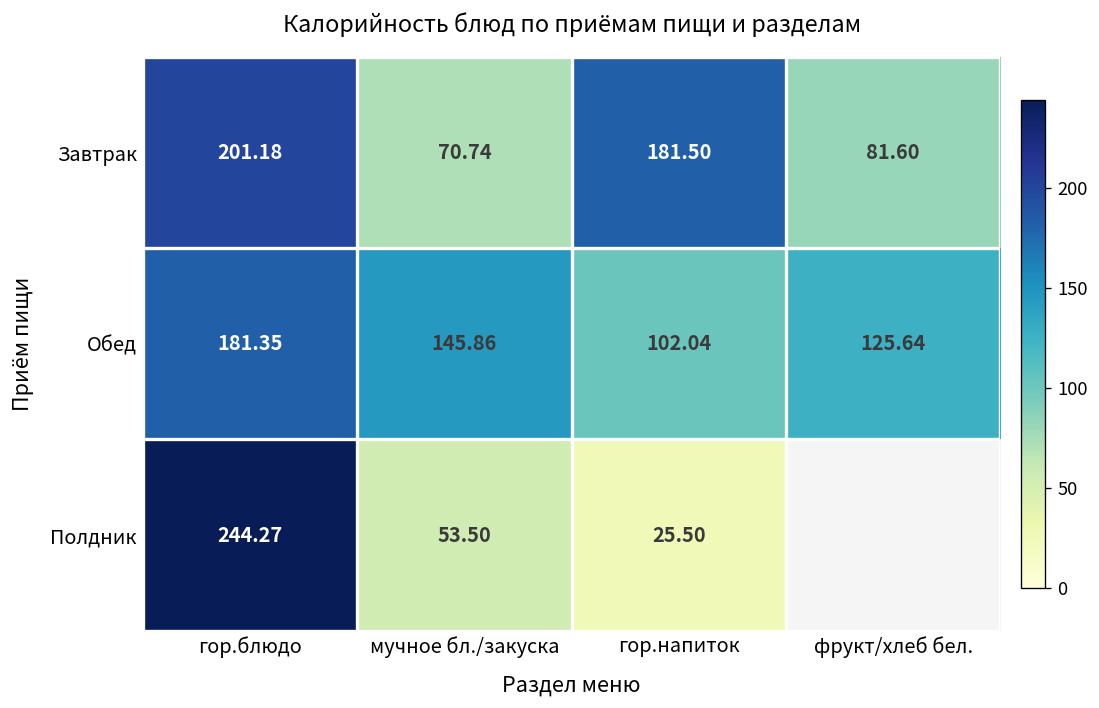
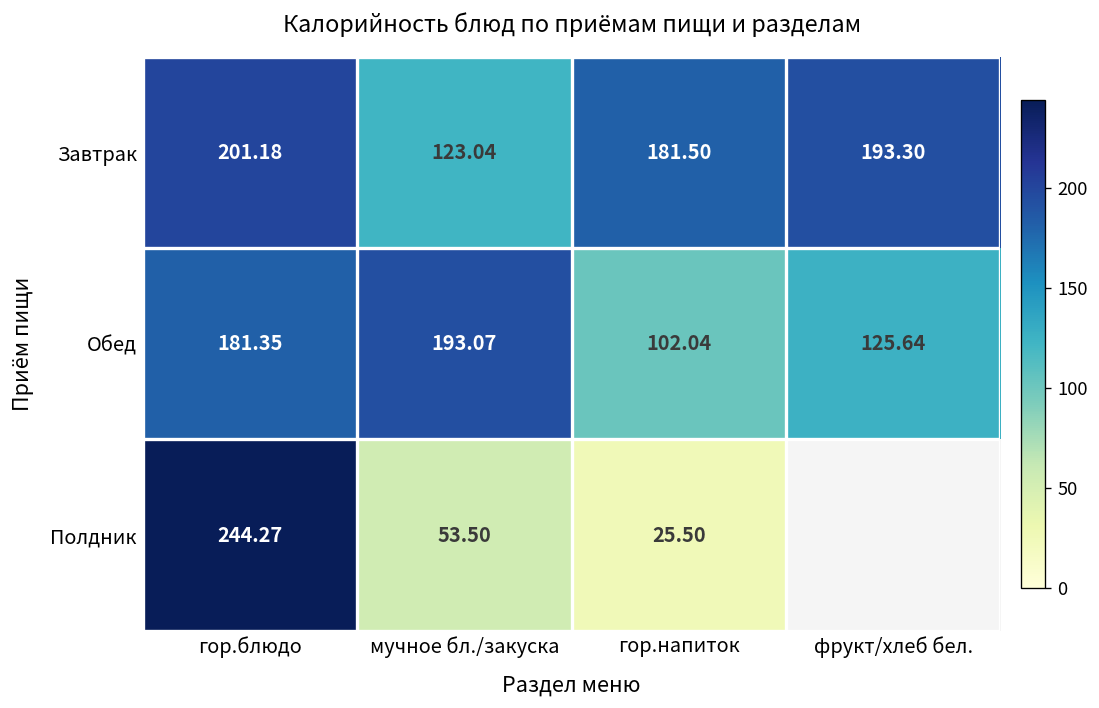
Завтрак, мучное бл./закуска: 70.74 -> 123.04
Завтрак, фрукт/хлеб бел.: 81.60 -> 193.30
Обед, мучное бл./закуска: 145.86 -> 193.07
